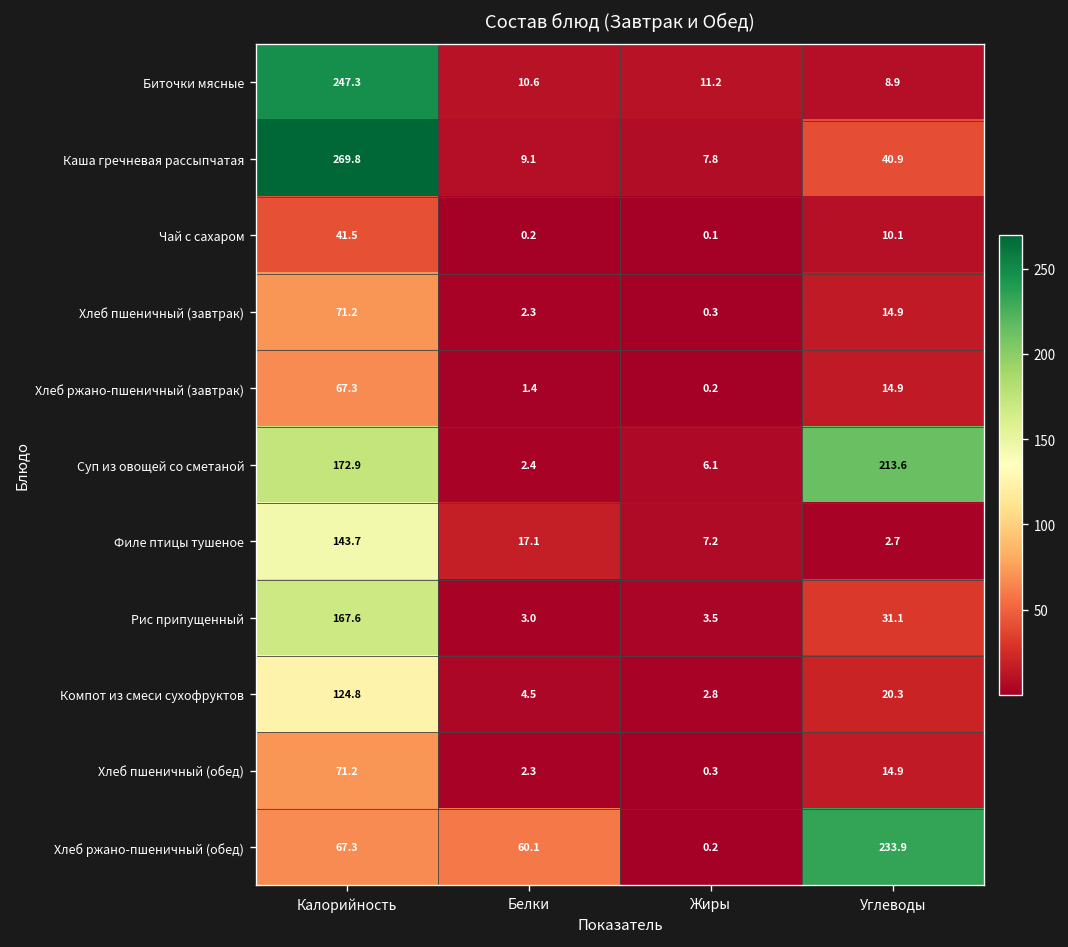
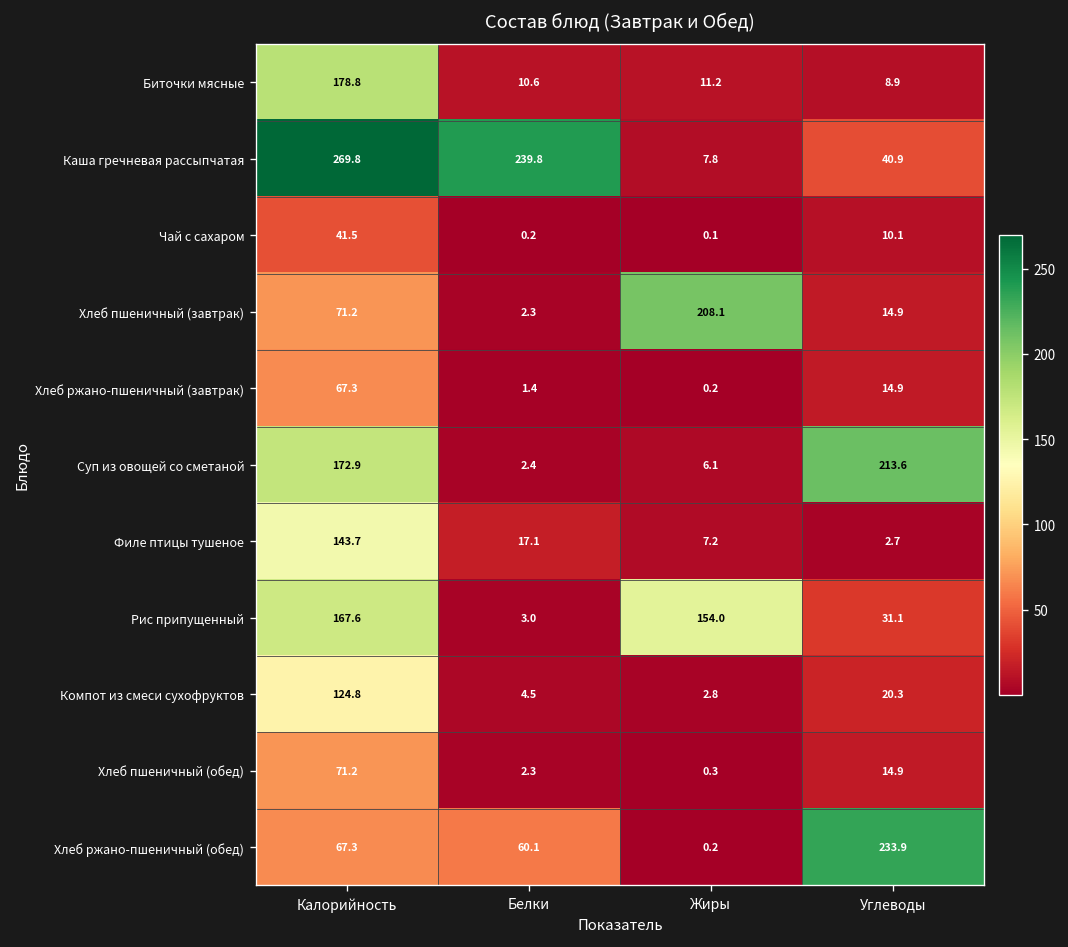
Биточки мясные, Калорийность: 247.3 -> 178.8
Каша гречневая рассыпчатая, Белки: 9.1 -> 239.8
Хлеб пшеничный (завтрак), Жиры: 0.3 -> 208.1
Рис припущенный, Жиры: 3.5 -> 154.0
